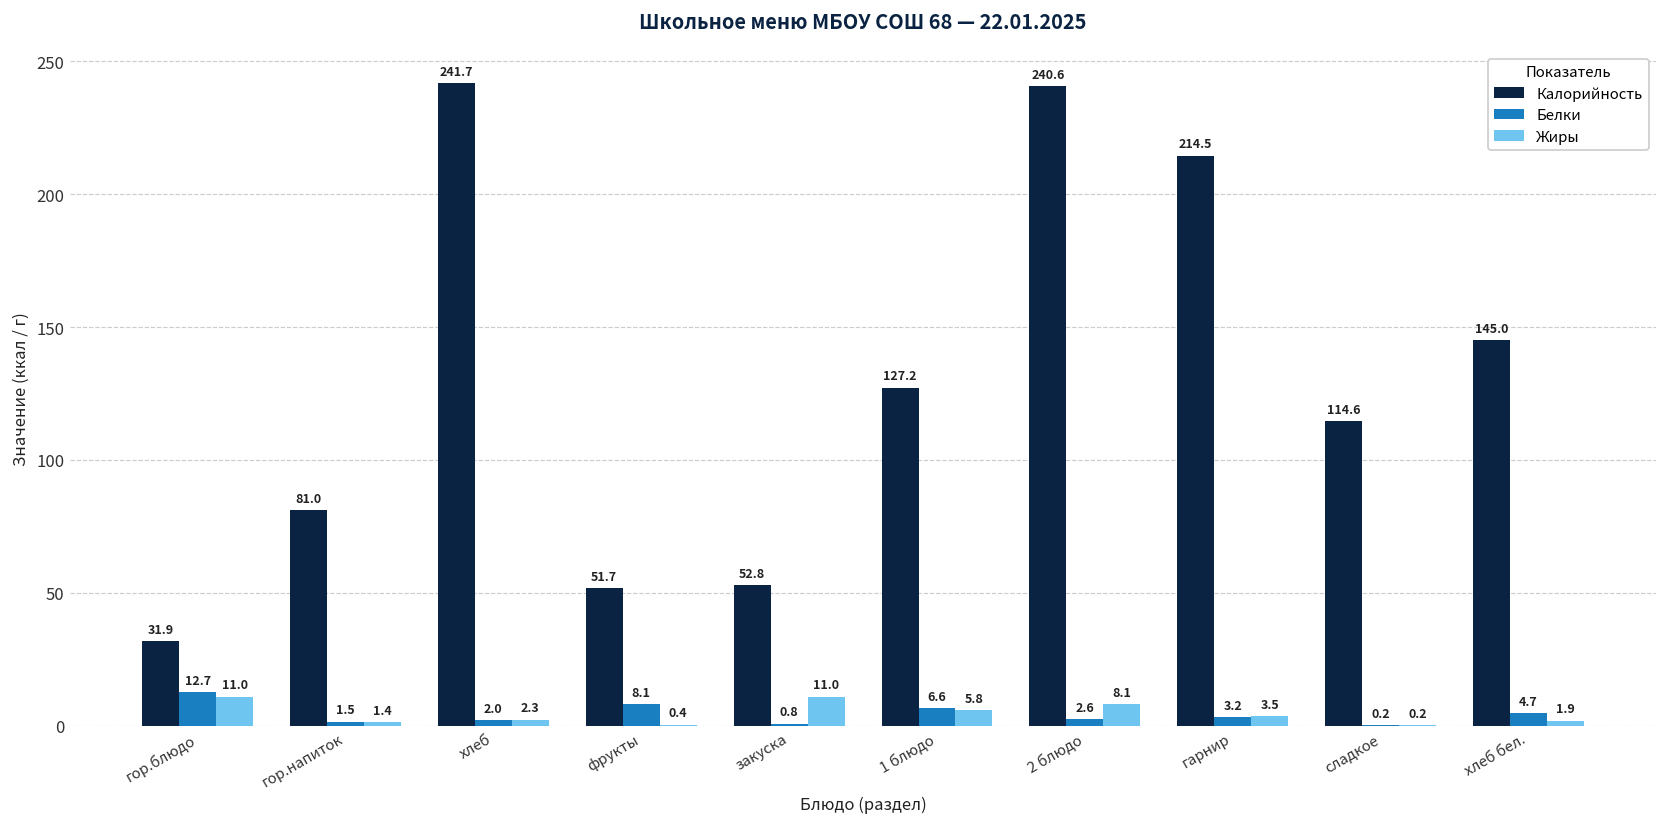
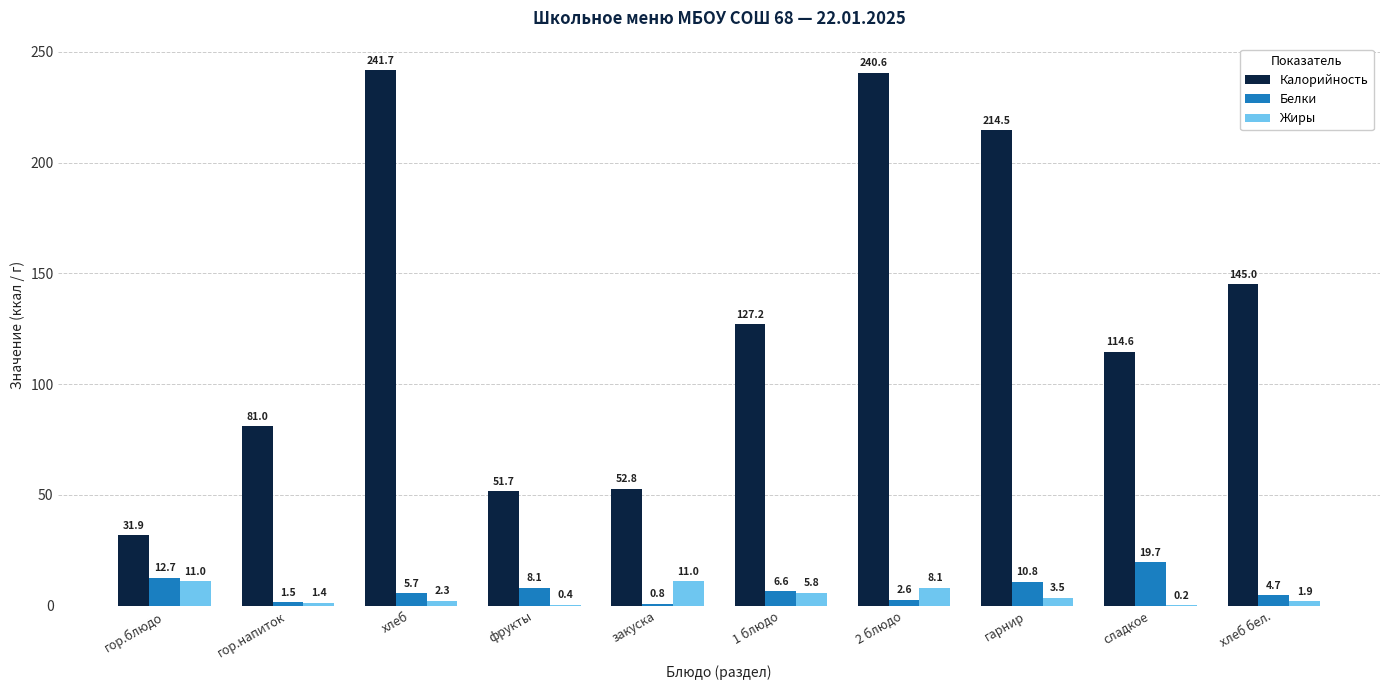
Белки, хлеб: 2.0 -> 5.7
Белки, гарнир: 3.2 -> 10.8
Белки, сладкое: 0.2 -> 19.7
